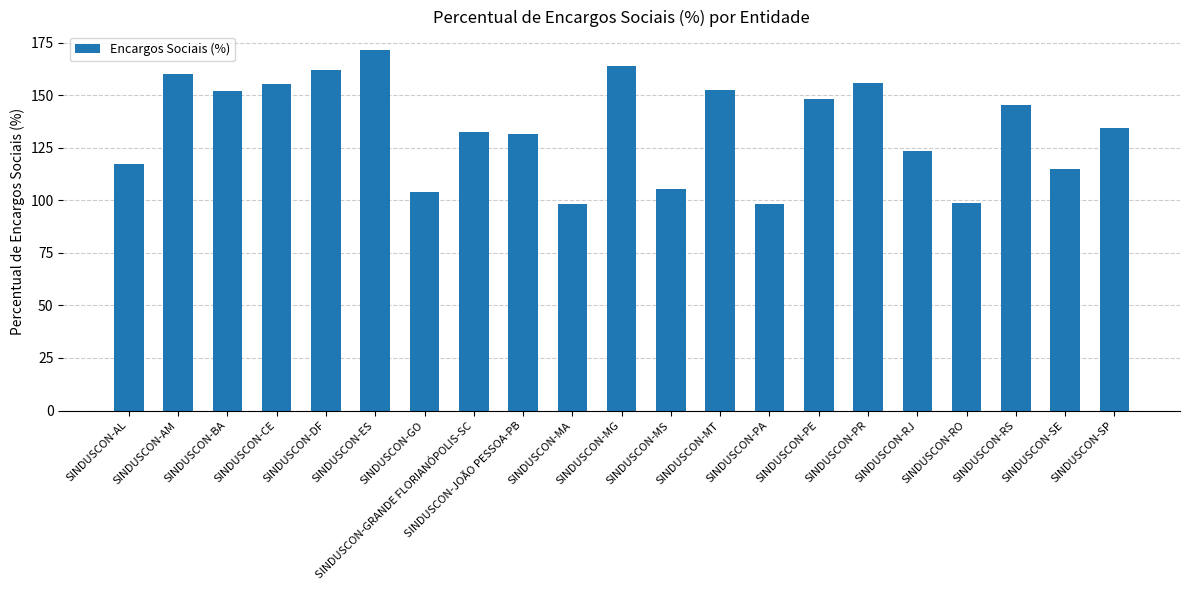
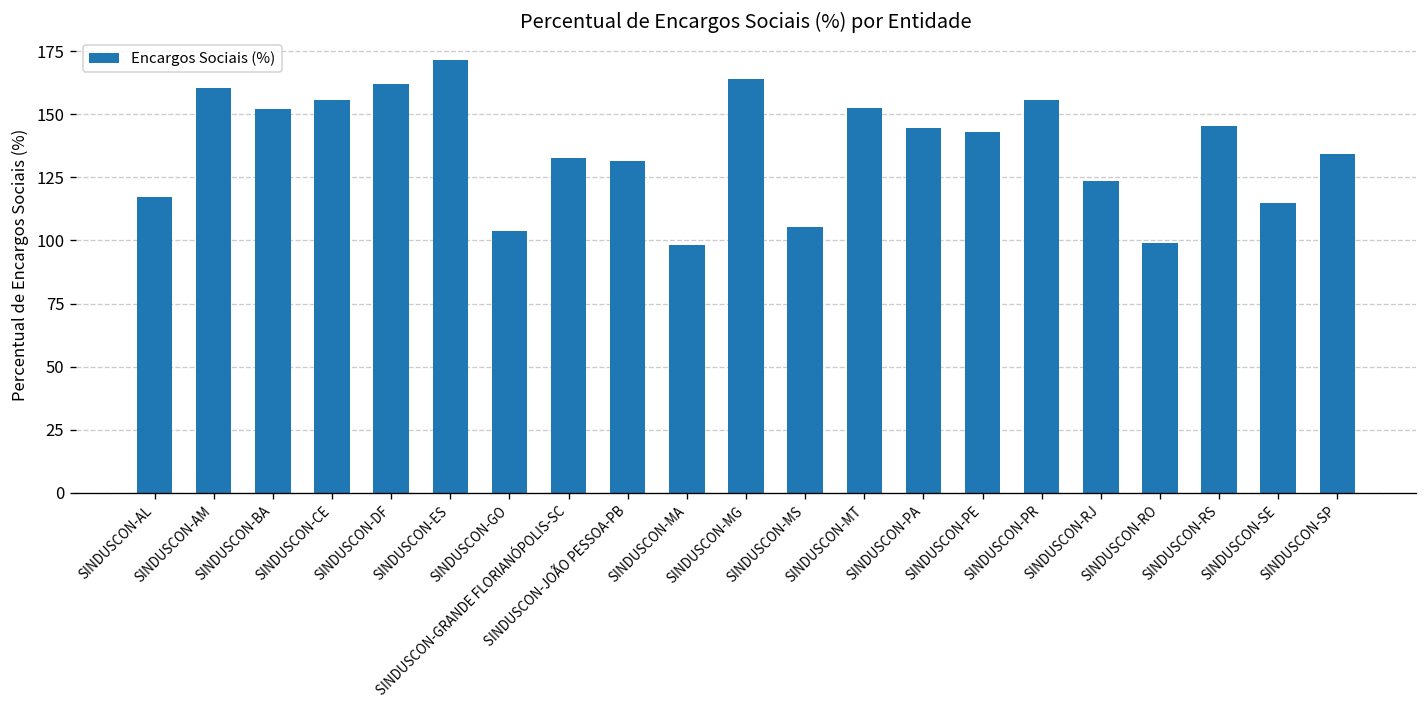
SINDUSCON-PA: 98 -> 145
SINDUSCON-PE: 148 -> 143
